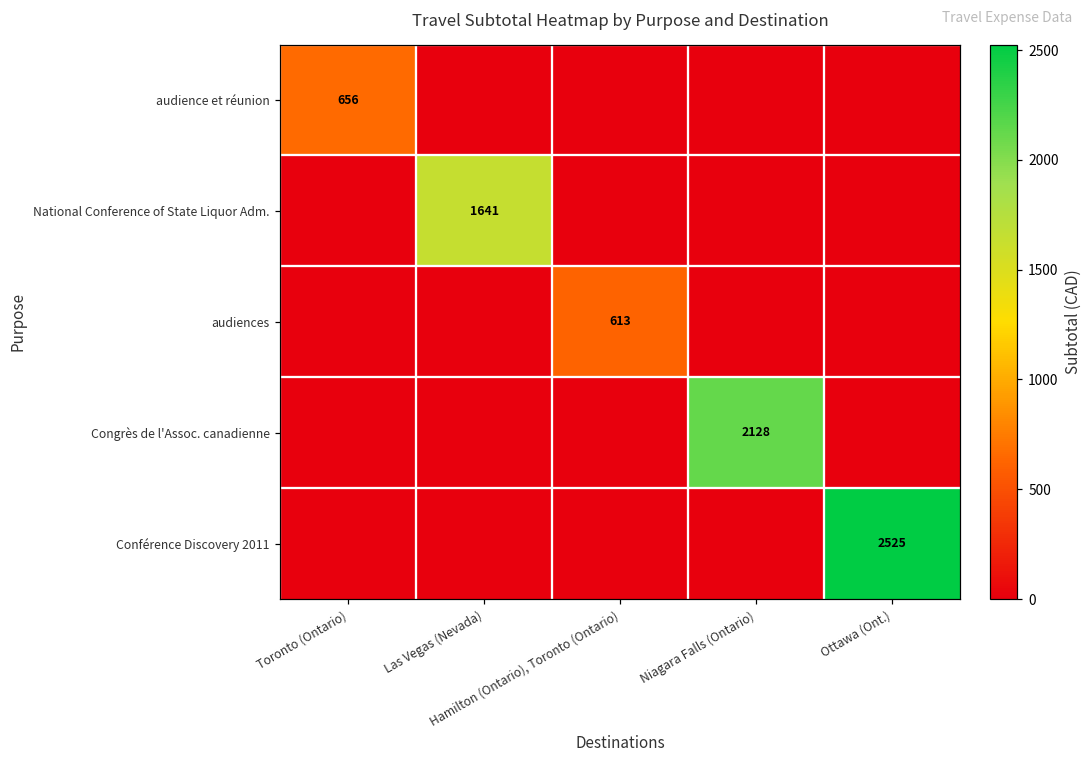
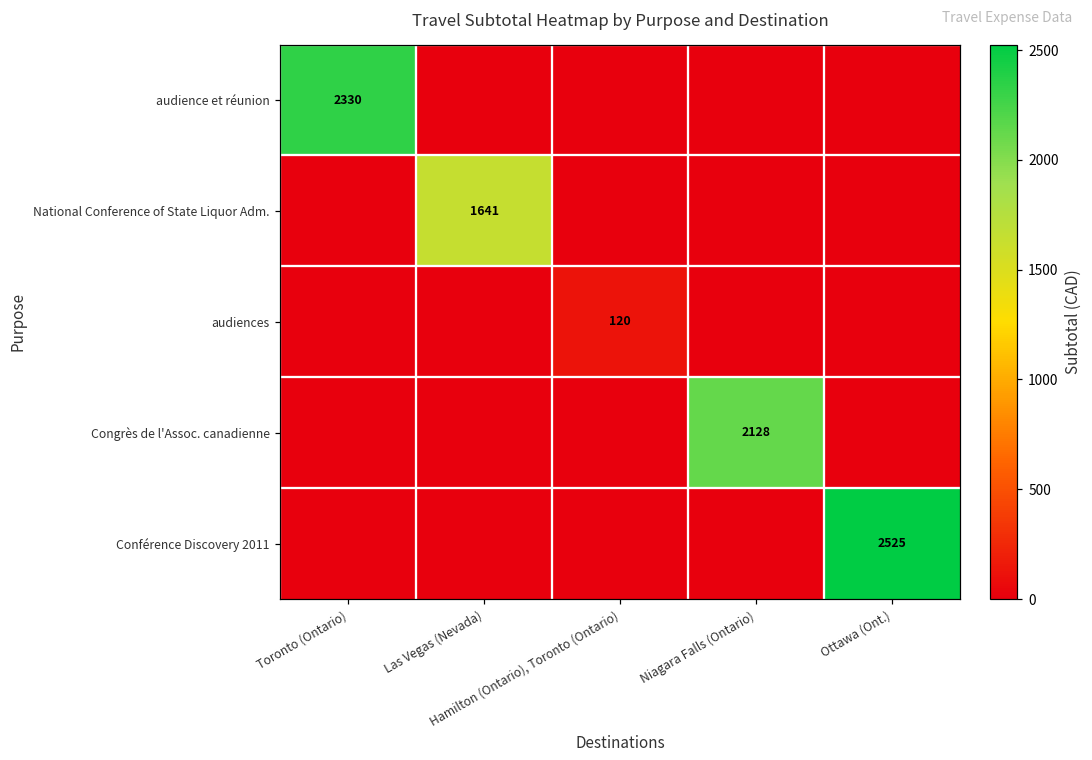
audience et réunion, Toronto (Ontario): 656 -> 2330
audiences, Hamilton (Ontario), Toronto (Ontario): 613 -> 120
